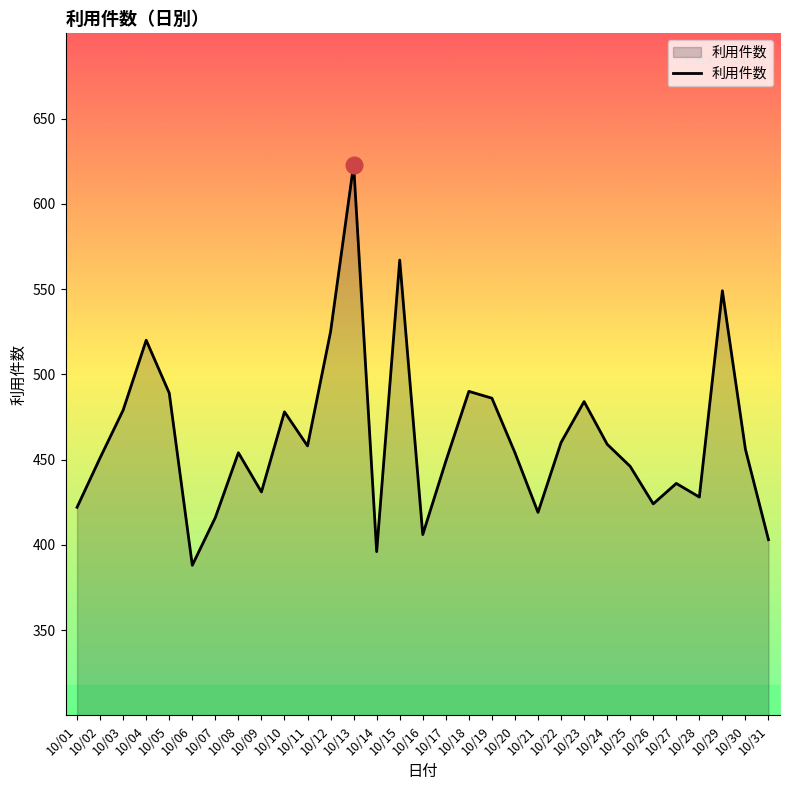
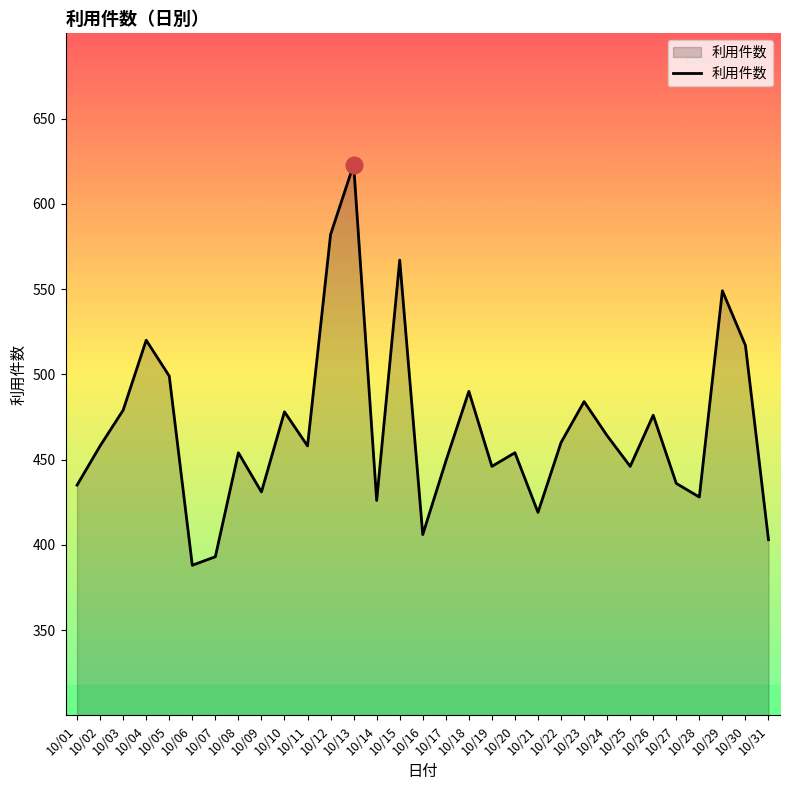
利用件数, 10/01: 422 -> 435
利用件数, 10/02: 451 -> 458
利用件数, 10/05: 489 -> 499
利用件数, 10/07: 416 -> 393
利用件数, 10/12: 525 -> 582
利用件数, 10/14: 396 -> 426
利用件数, 10/19: 486 -> 446
利用件数, 10/24: 459 -> 464
利用件数, 10/26: 424 -> 476
利用件数, 10/30: 456 -> 517
